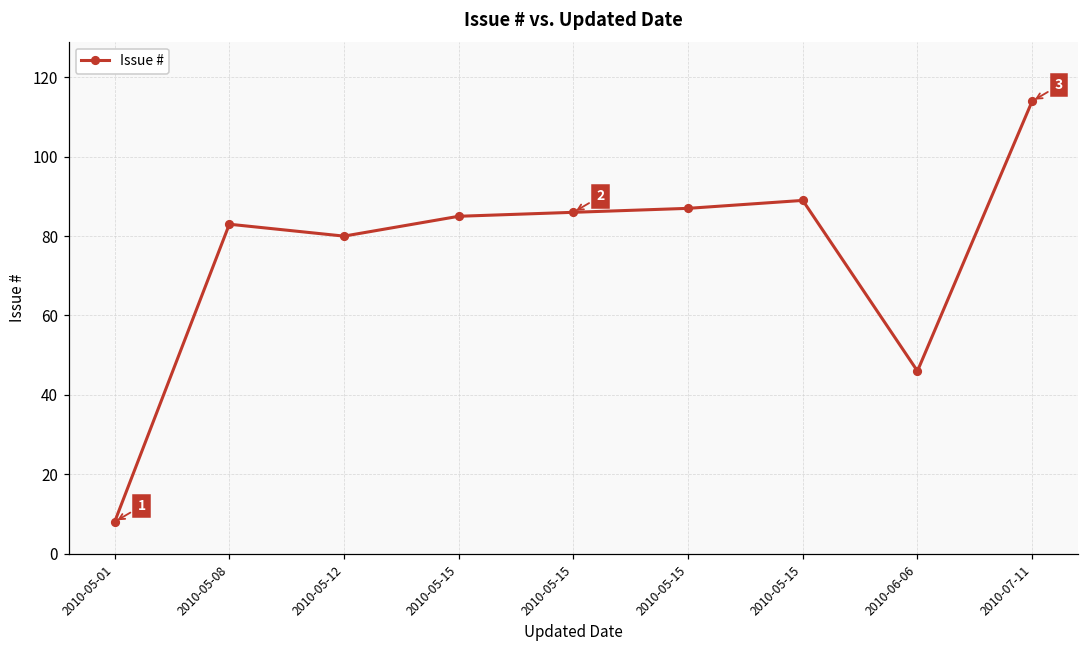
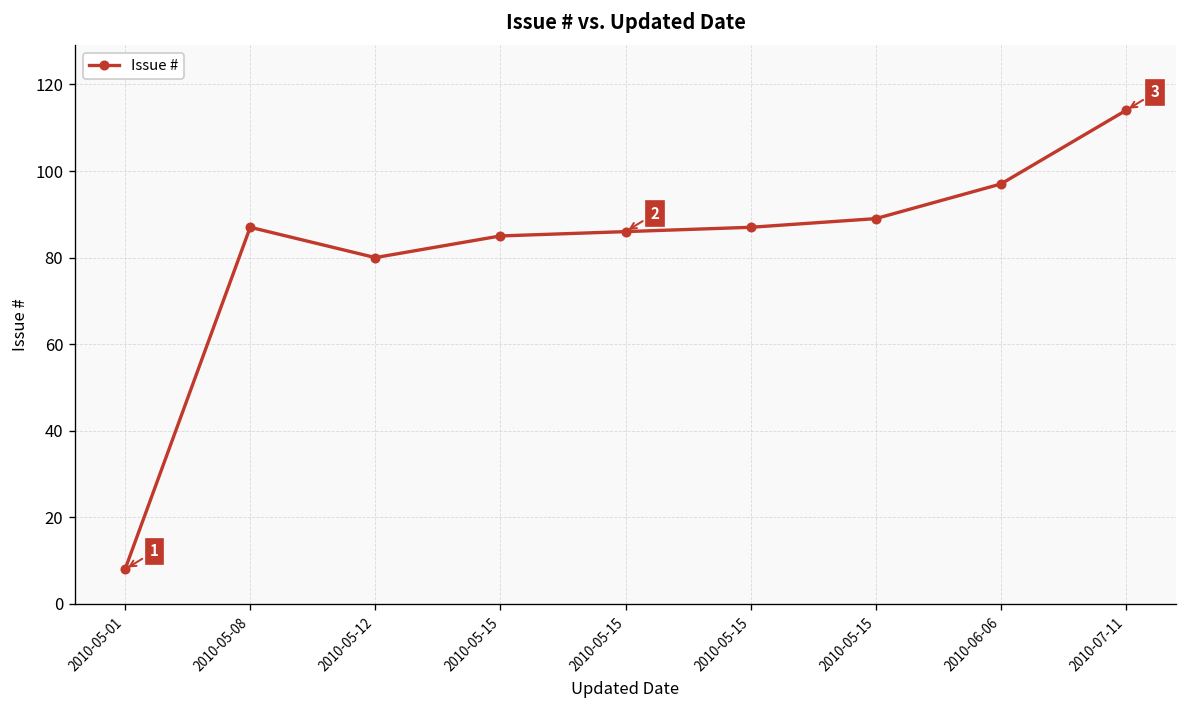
2010-05-08: 83 -> 87
2010-06-06: 46 -> 97
